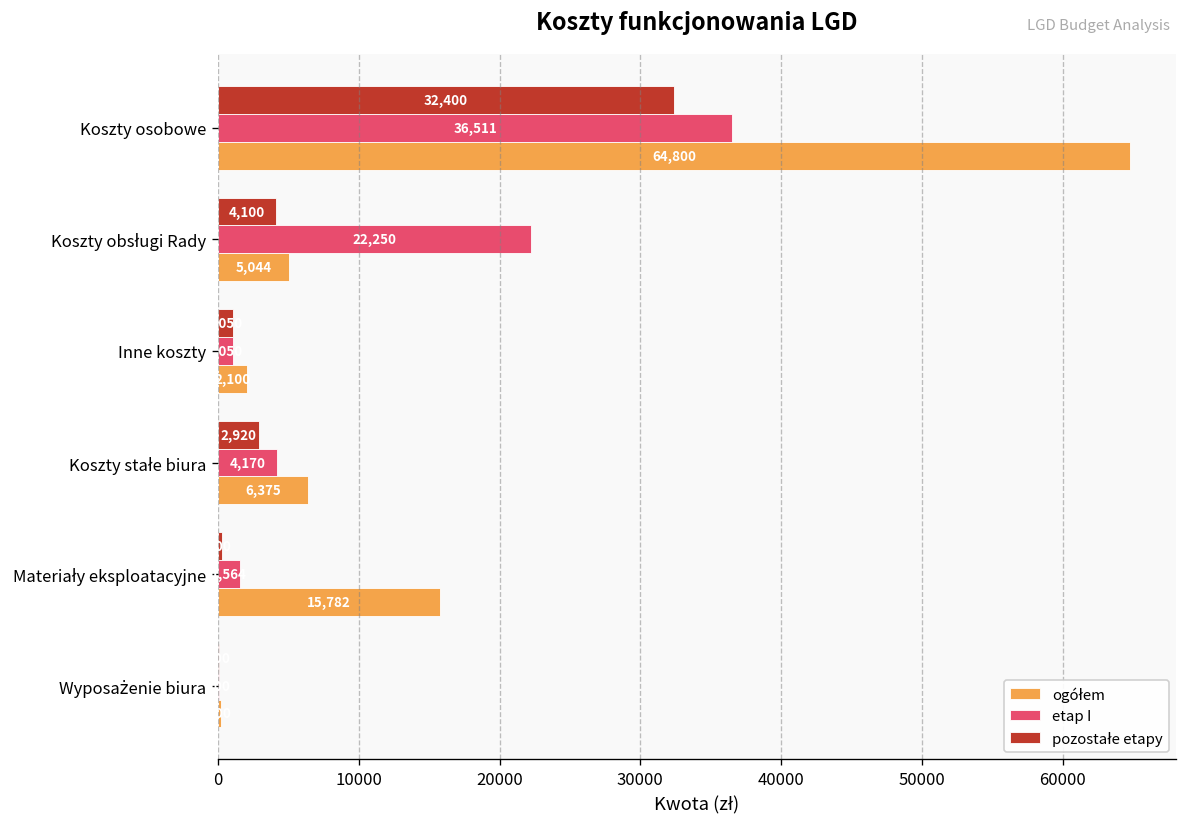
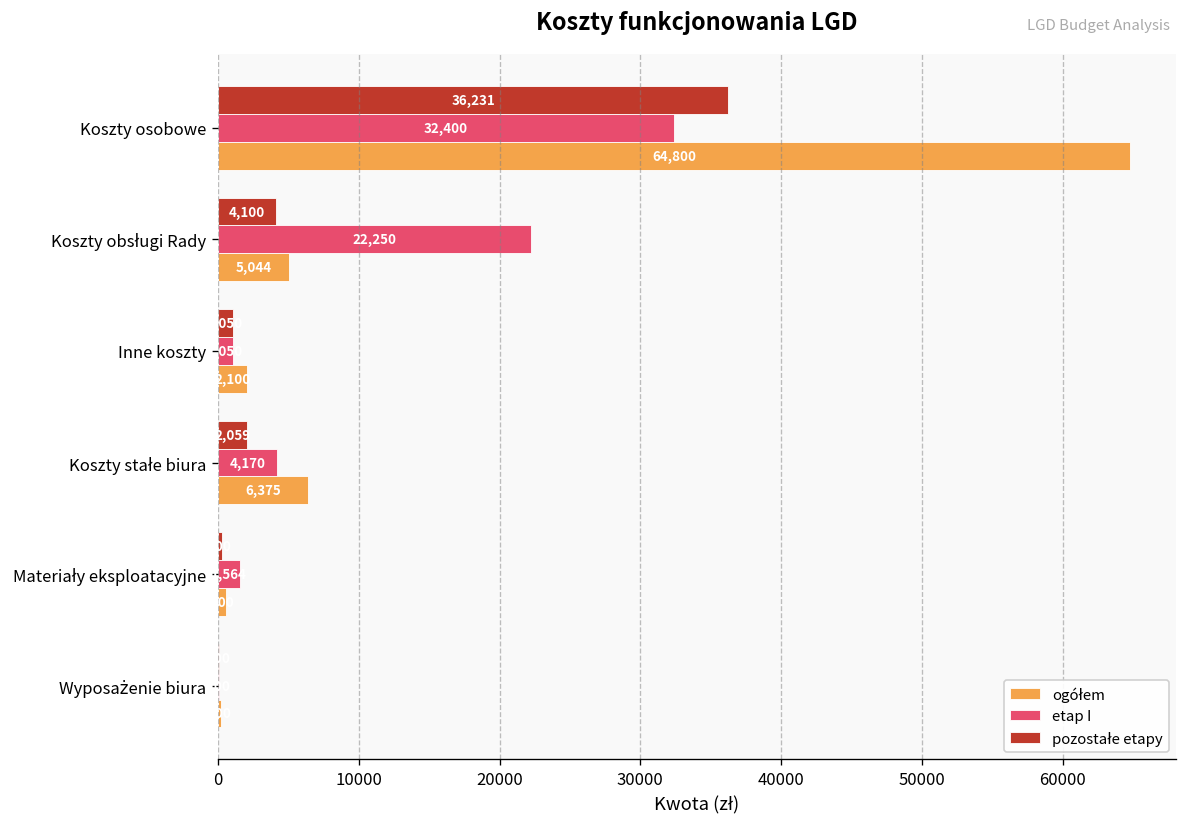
pozostałe etapy, Koszty osobowe: 32,400 -> 36,231
etap I, Koszty osobowe: 36,511 -> 32,400
pozostałe etapy, Koszty stałe biura: 2,920 -> 2,059
ogółem, Materiały eksploatacyjne: 15800 -> 600
